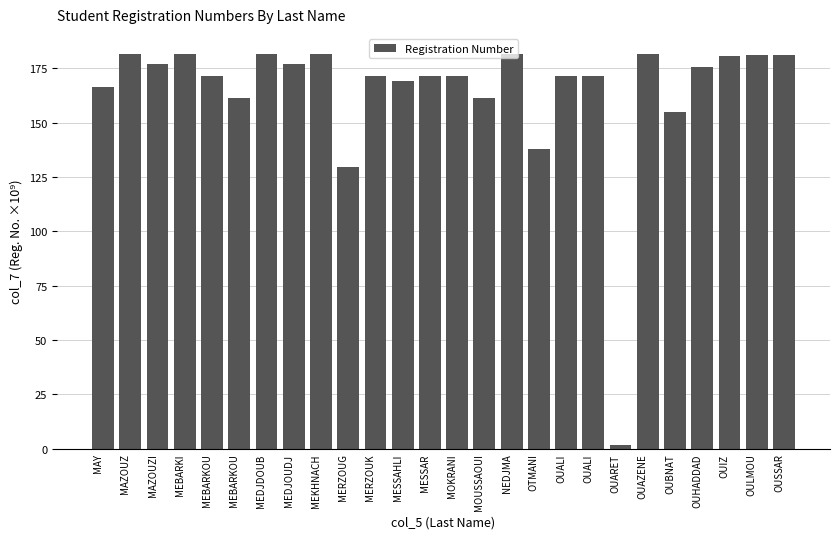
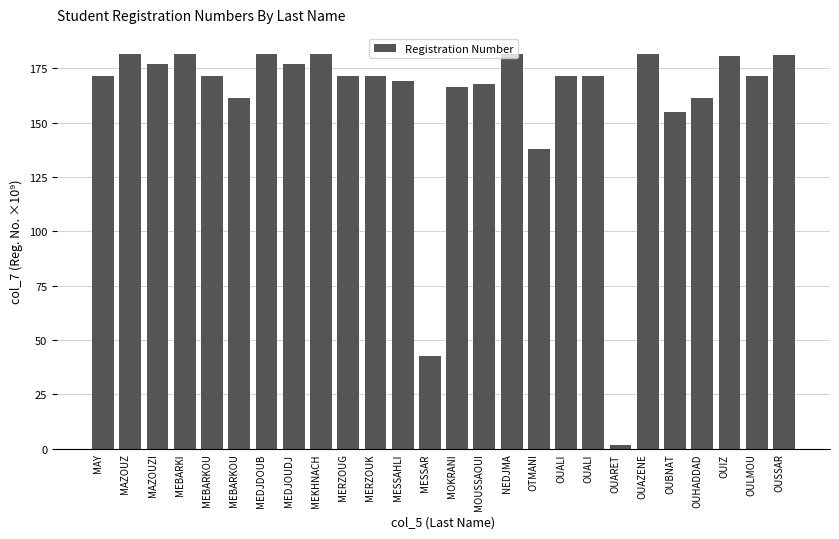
MAY: 166 -> 172
MERZOUG: 130 -> 172
MESSAR: 172 -> 42
MOKRANI: 172 -> 166
MOUSSAOUI: 162 -> 168
OUHADDAD: 175 -> 162
OULMOU: 181 -> 172
